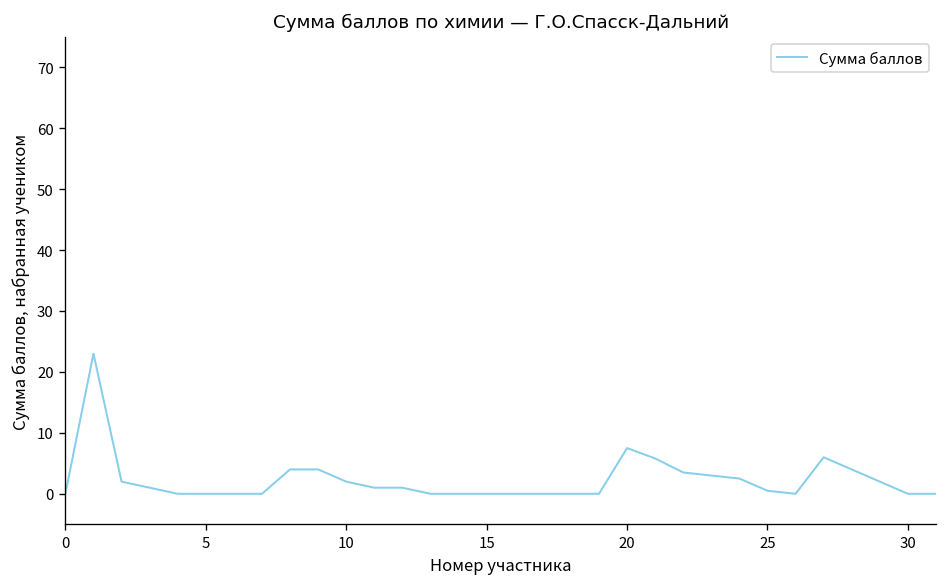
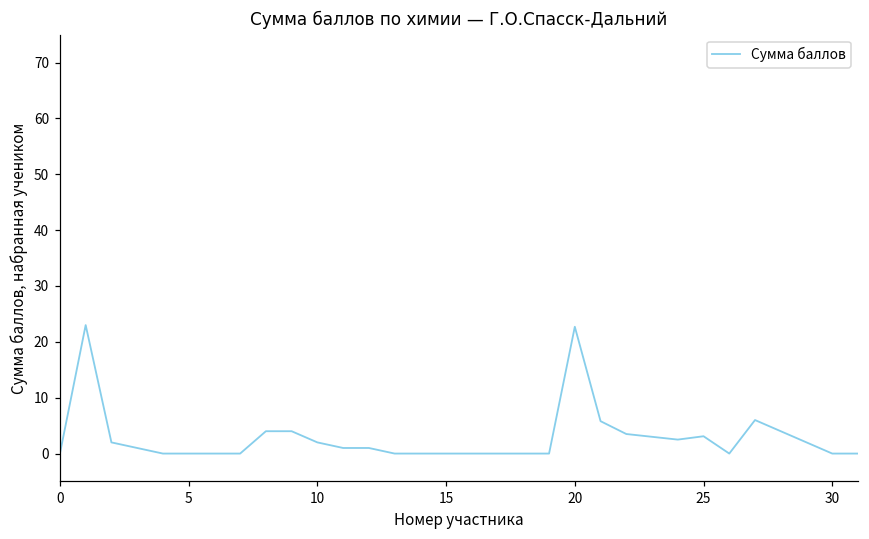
20: 8 -> 23
25: 1 -> 3
